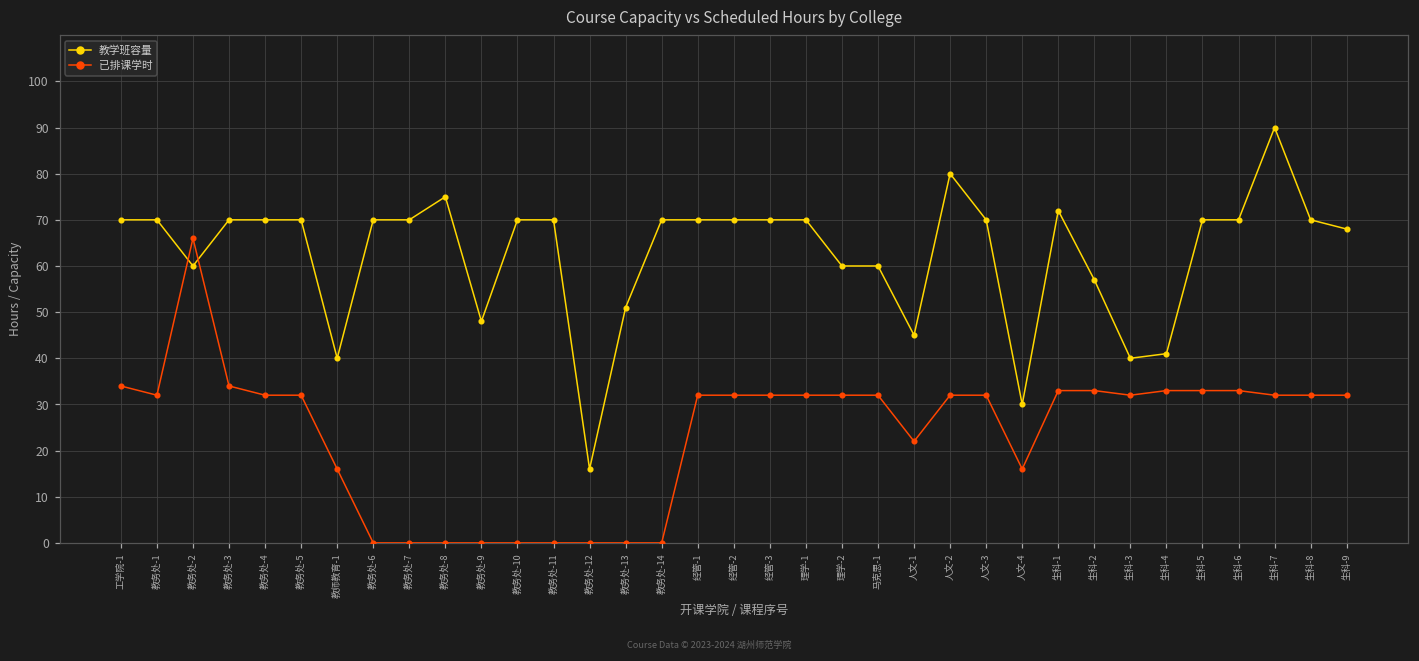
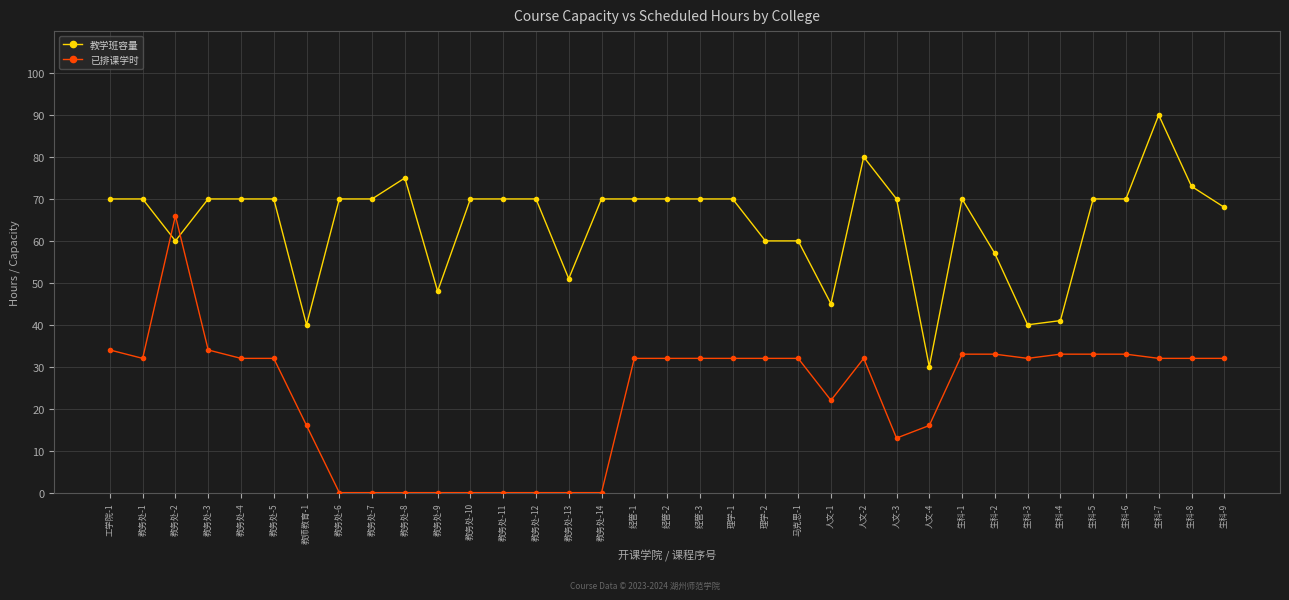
教学班容量, 教务处-12: 16 -> 70
已排课学时, 人文-3: 32 -> 13
教学班容量, 生科-1: 72 -> 70
教学班容量, 生科-8: 70 -> 73
